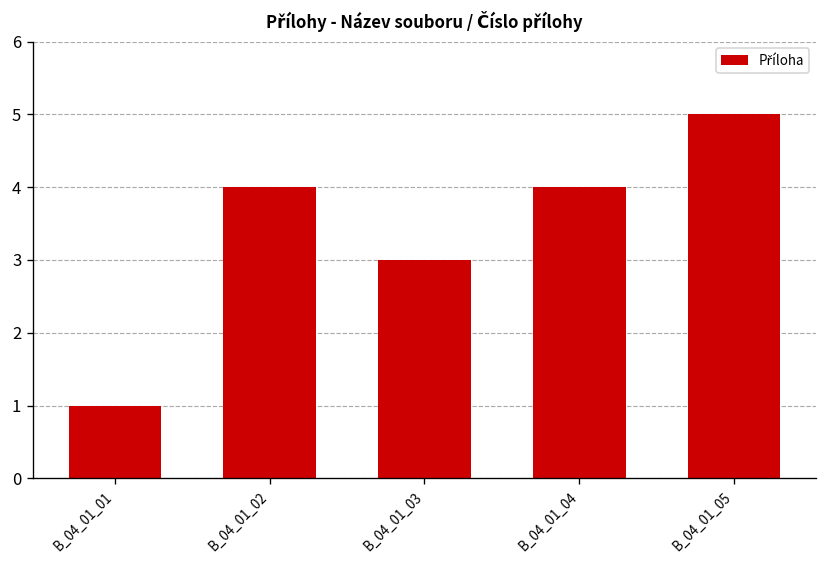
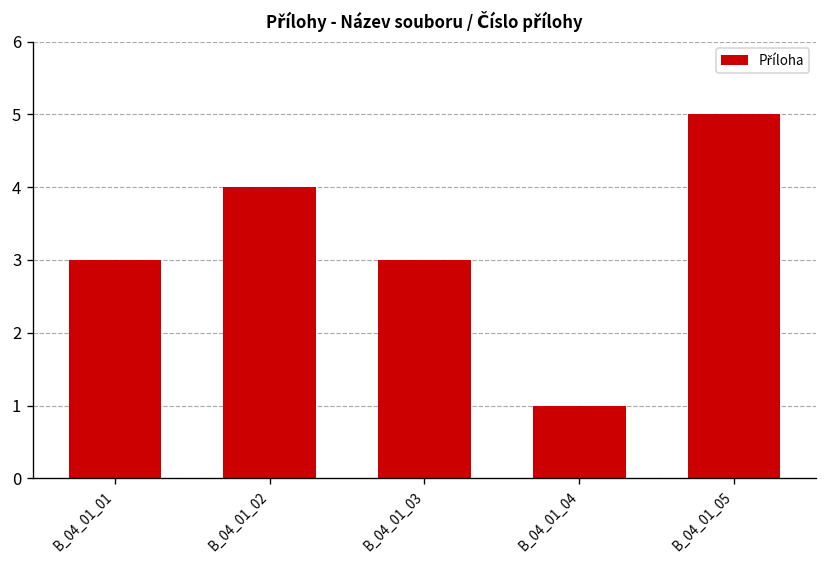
B_04_01_01: 1 -> 3
B_04_01_04: 4 -> 1
